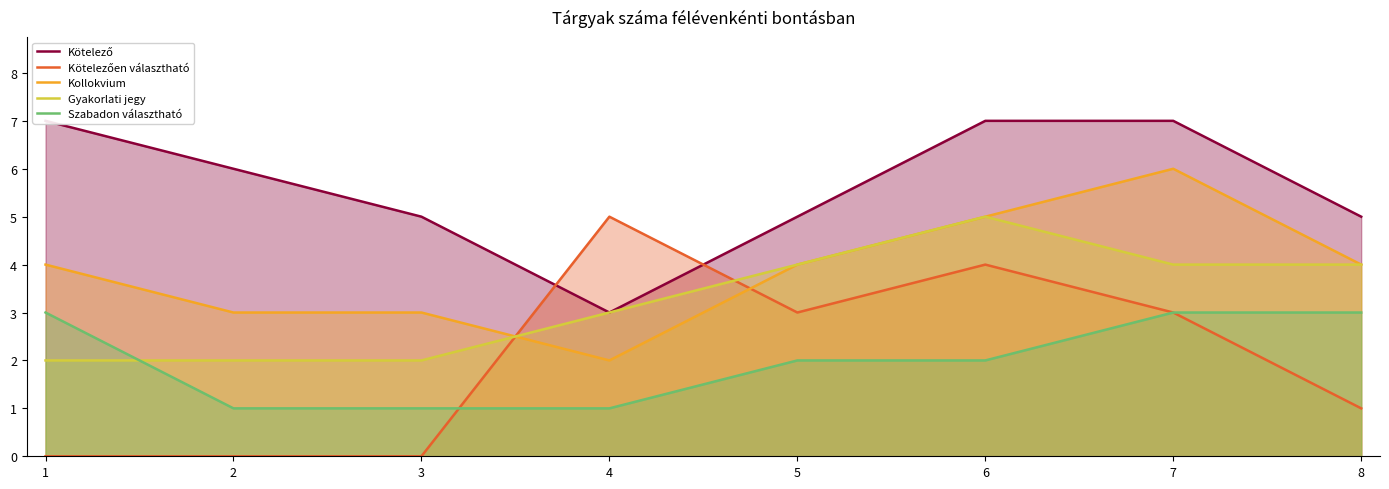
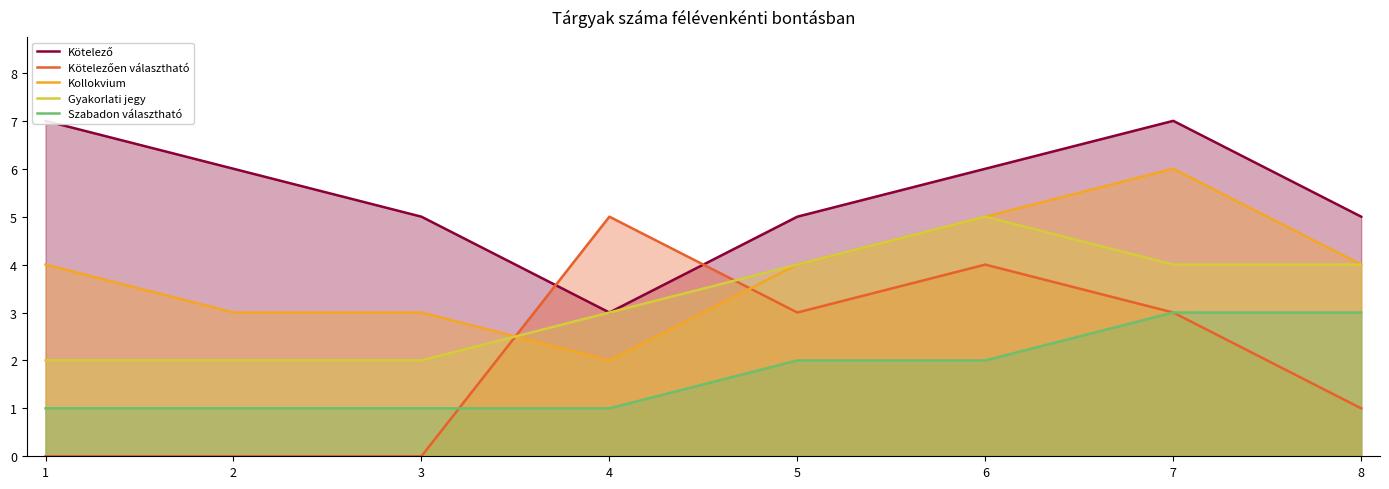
Szabadon választható, 1: 3 -> 1
Kötelező, 6: 7 -> 6
